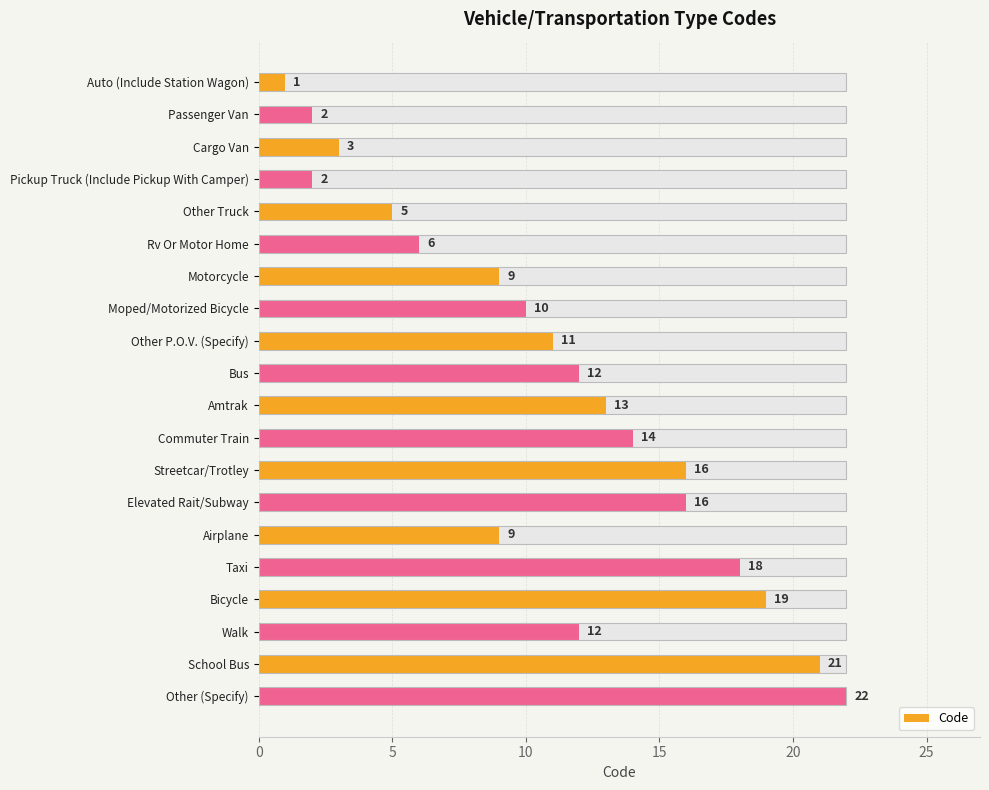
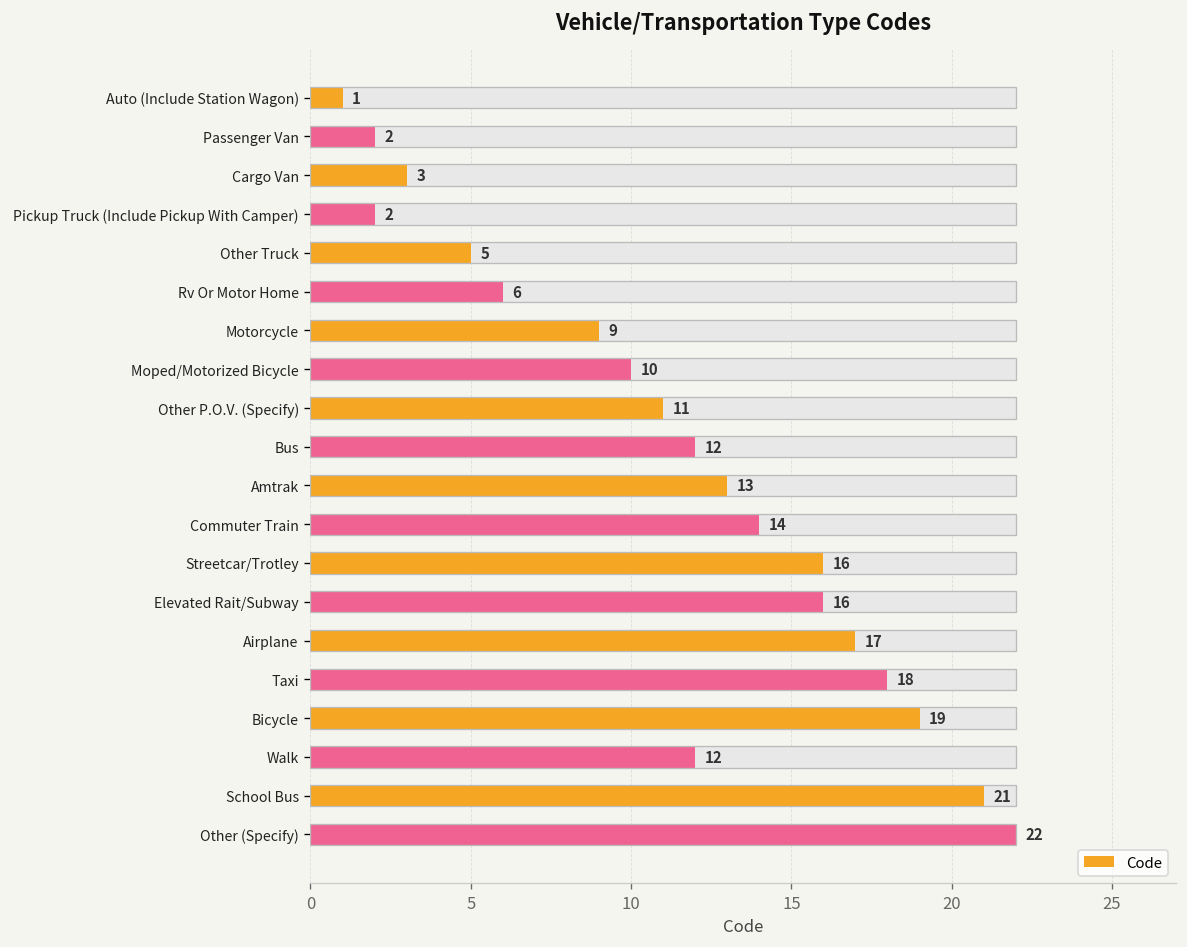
Code, Airplane: 9 -> 17
